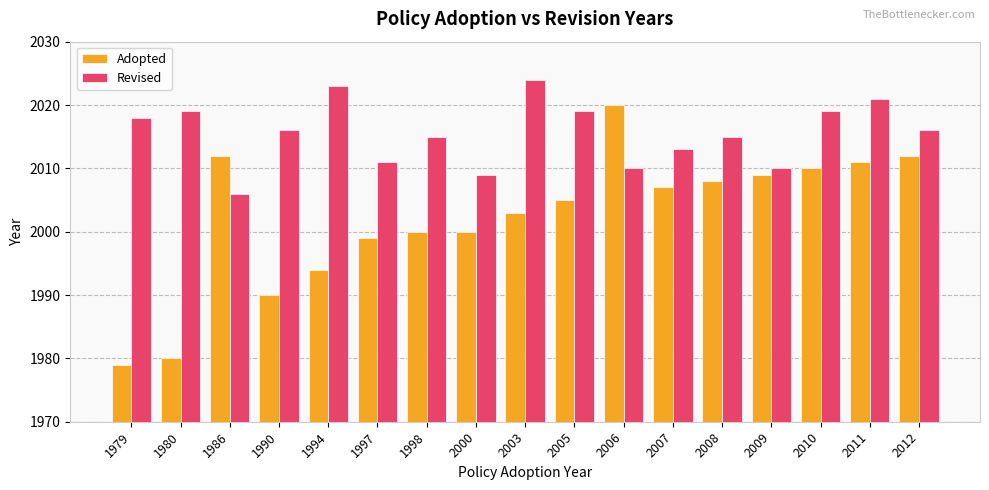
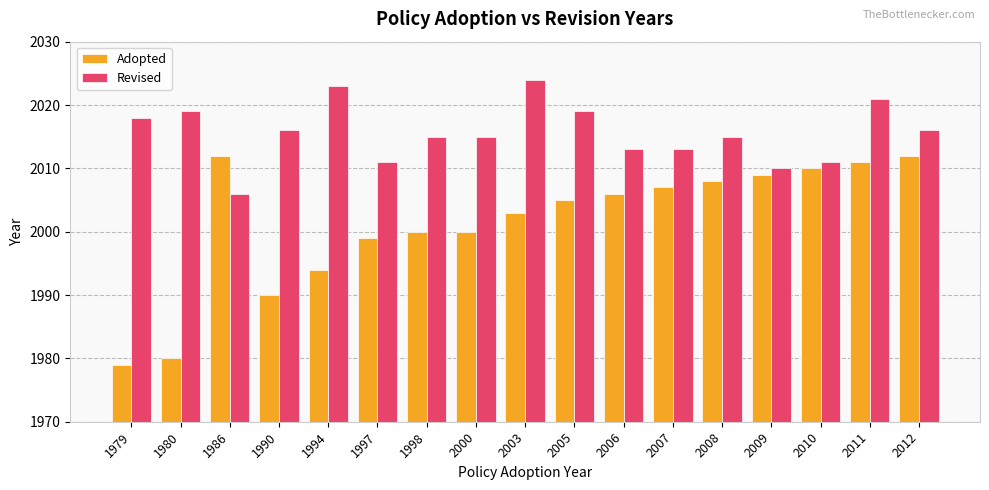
Revised, 2000: 2009 -> 2015
Adopted, 2006: 2020 -> 2006
Revised, 2006: 2010 -> 2013
Revised, 2010: 2019 -> 2011
